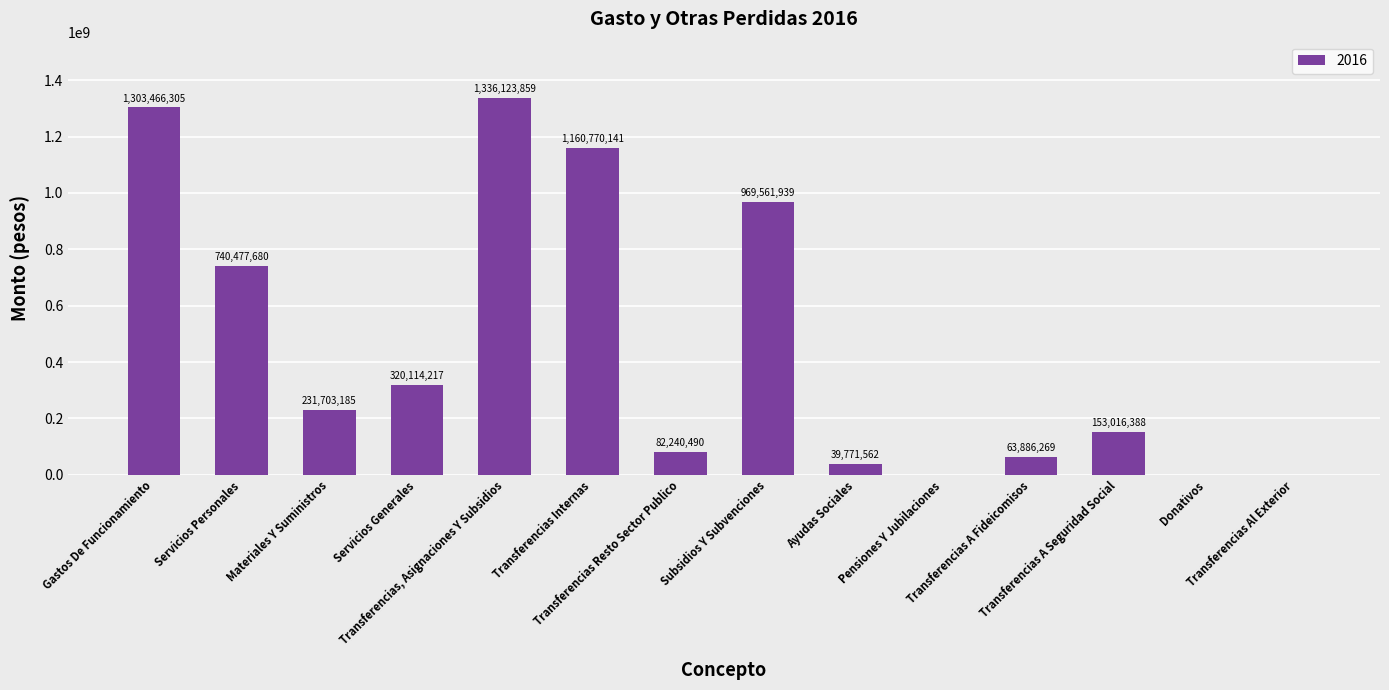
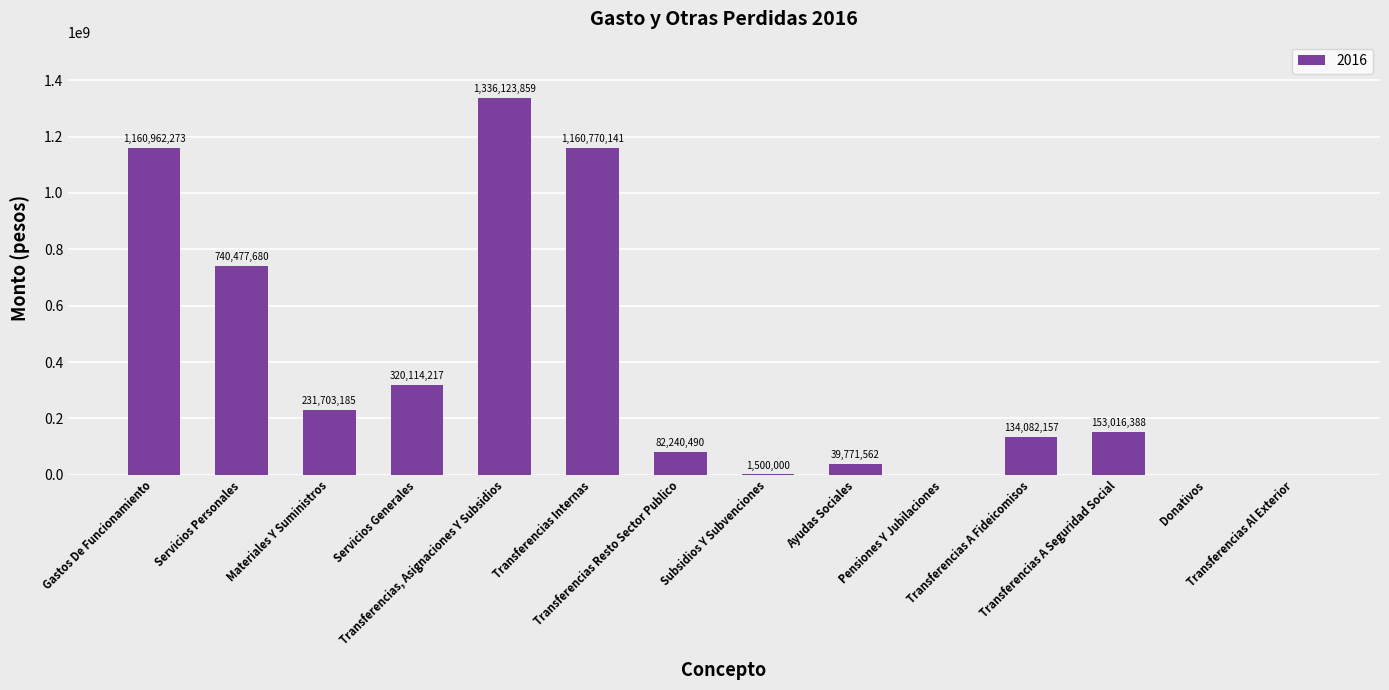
Gastos De Funcionamiento: 1,303,466,305 -> 1,160,962,273
Subsidios Y Subvenciones: 969,561,939 -> 1,500,000
Transferencias A Fideicomisos: 63,886,269 -> 134,082,157
